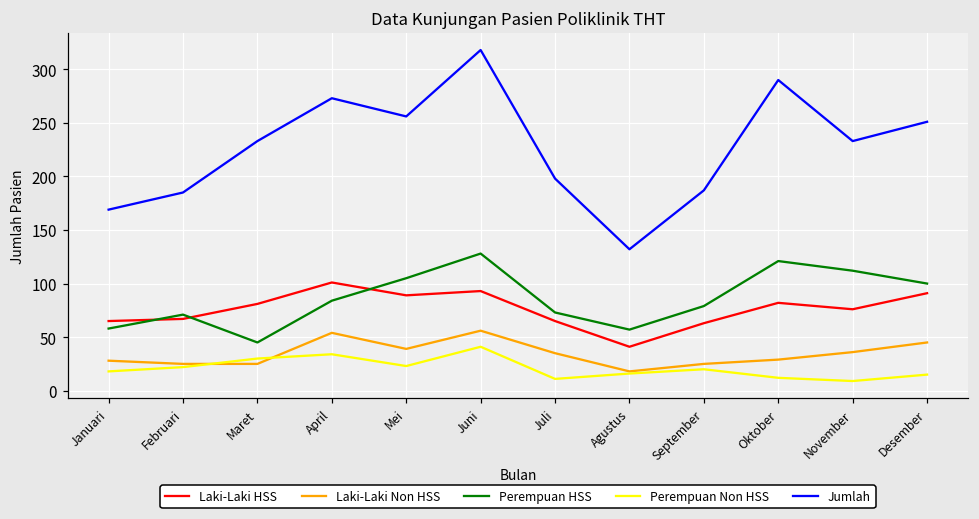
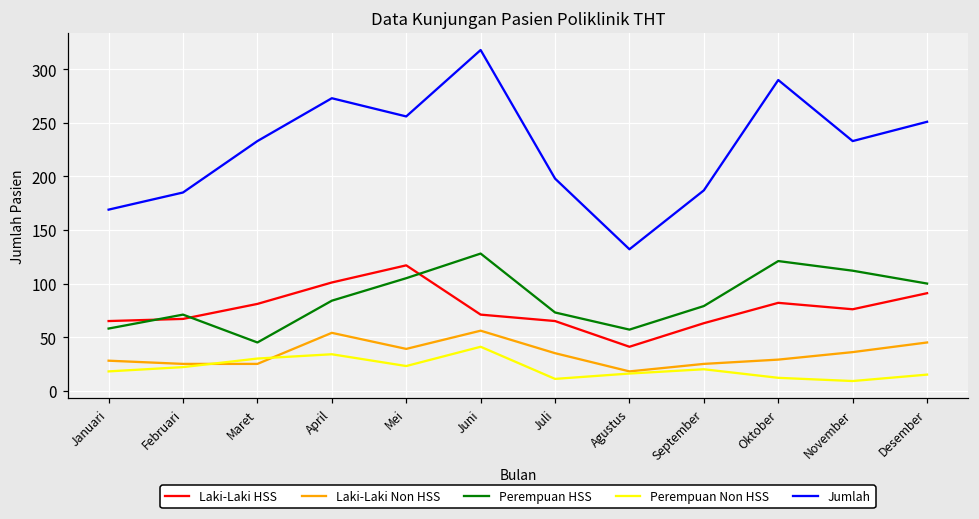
Laki-Laki HSS, Mei: 90 -> 120
Laki-Laki HSS, Juni: 90 -> 70
